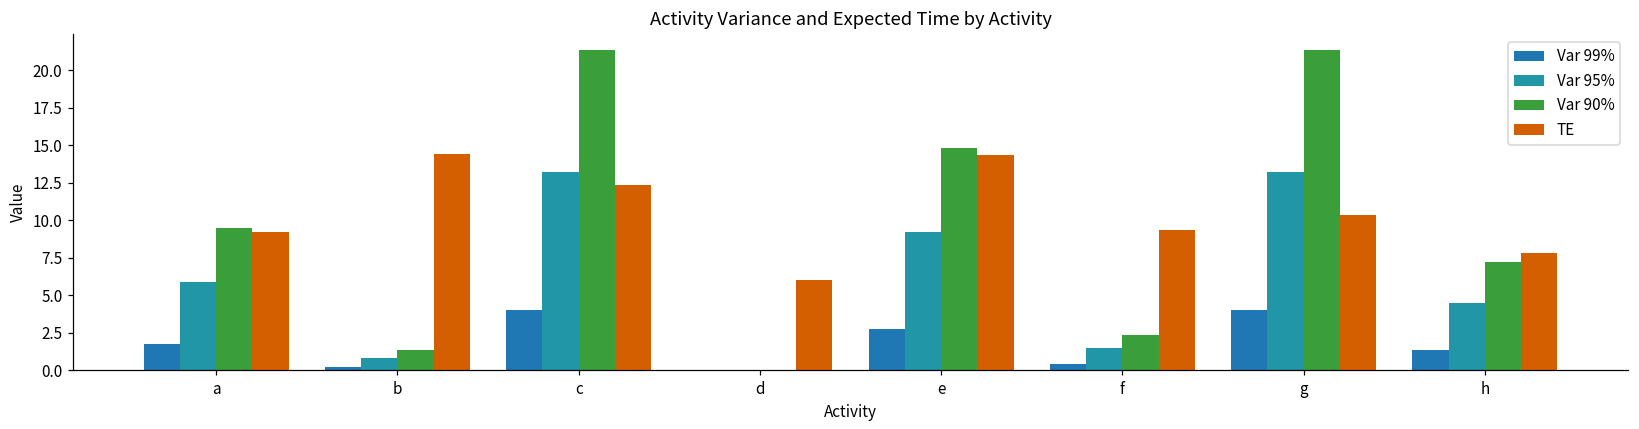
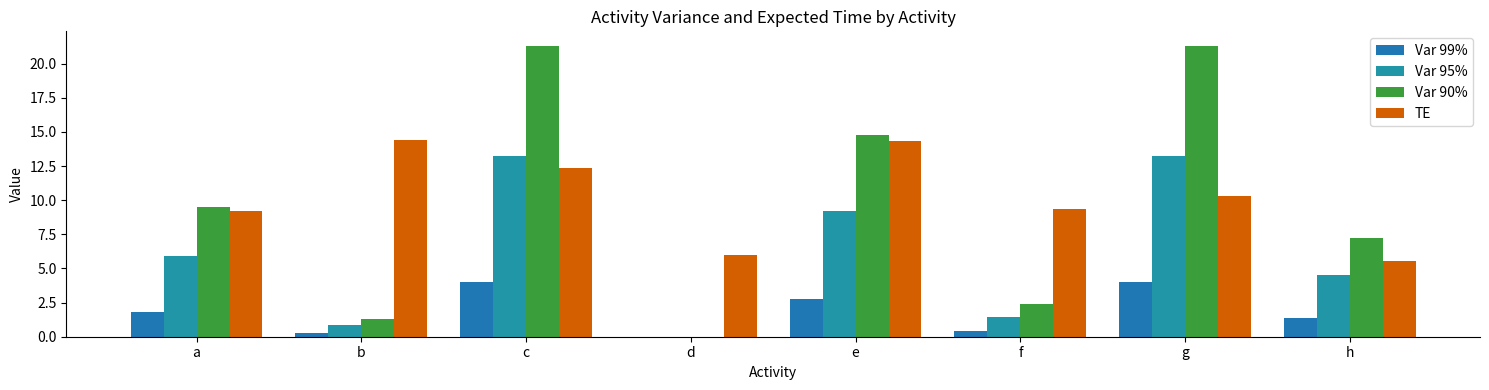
TE, h: 7.8 -> 5.5
